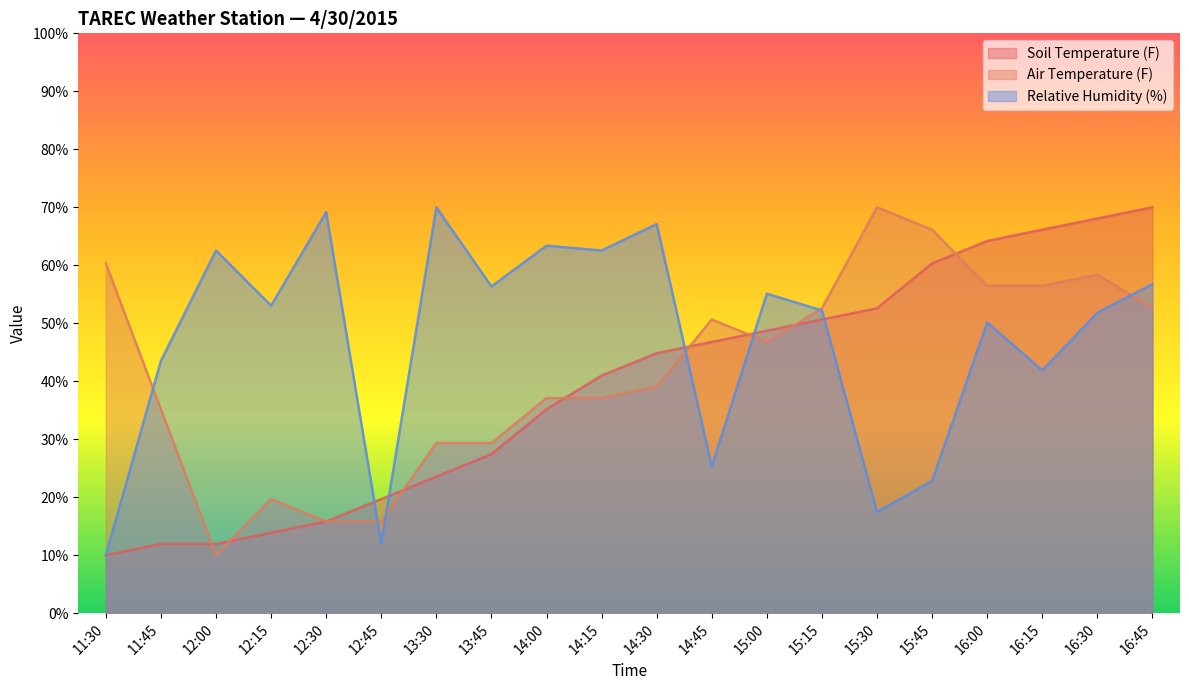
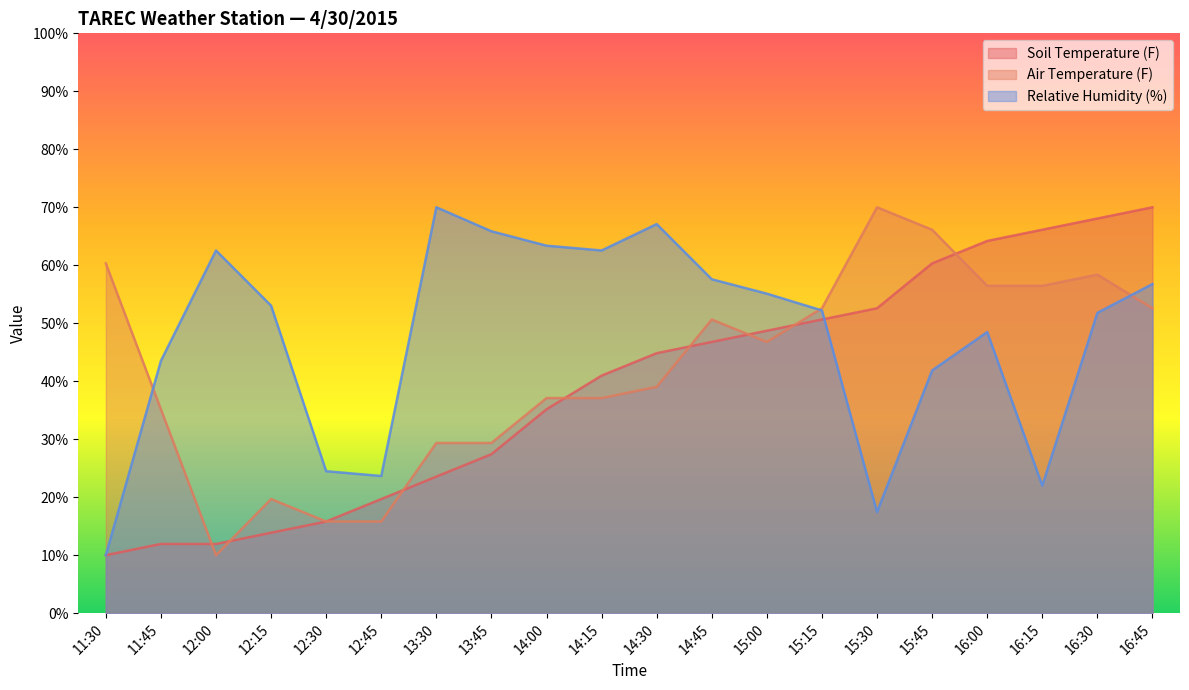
Relative Humidity (%), 12:30: 69% -> 24%
Relative Humidity (%), 12:45: 12% -> 24%
Relative Humidity (%), 13:45: 56% -> 66%
Relative Humidity (%), 14:45: 25% -> 58%
Relative Humidity (%), 15:45: 23% -> 42%
Relative Humidity (%), 16:00: 50% -> 48%
Relative Humidity (%), 16:15: 42% -> 22%
